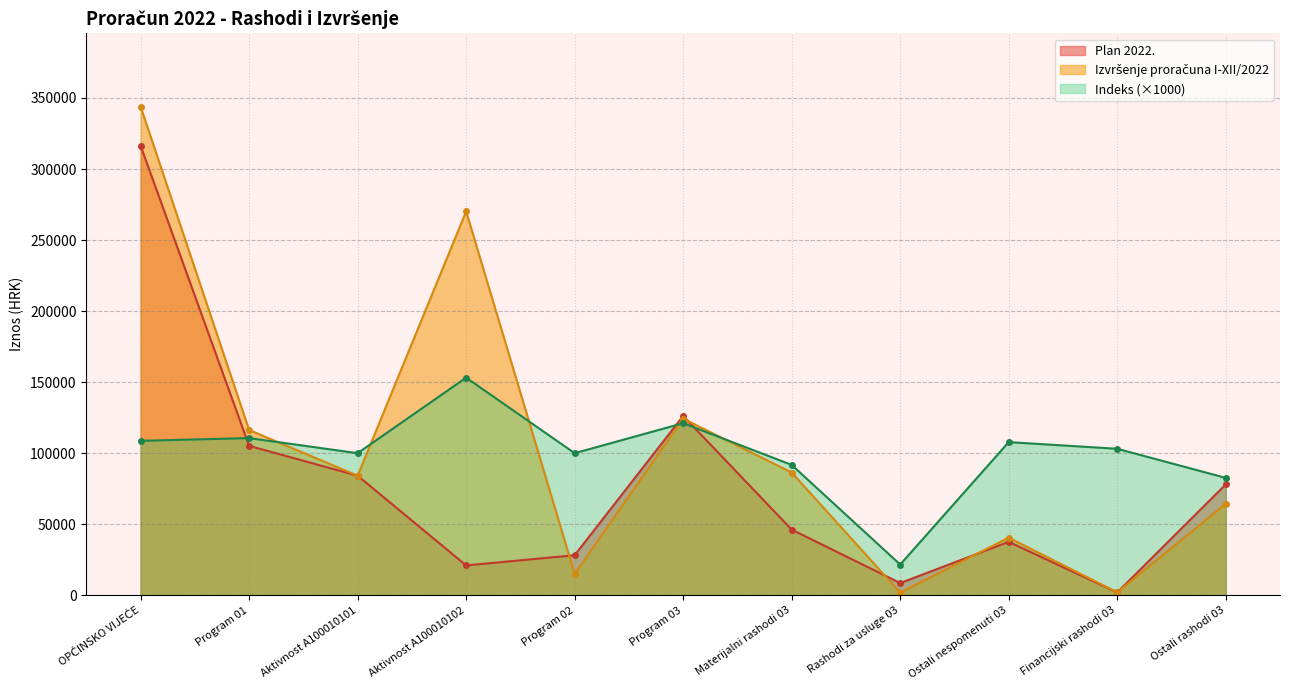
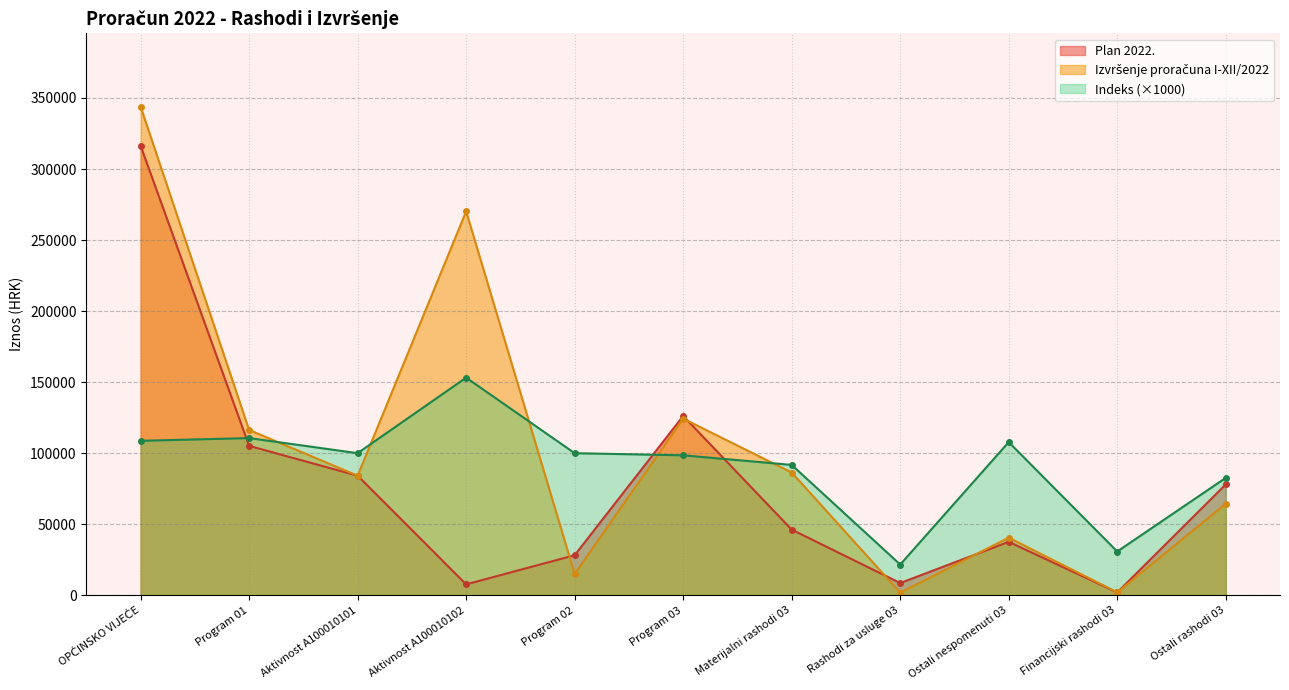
Plan 2022., Aktivnost A100010102: 21000 -> 8000
Indeks (×1000), Program 03: 121000 -> 98000
Indeks (×1000), Financijski rashodi 03: 103000 -> 31000
